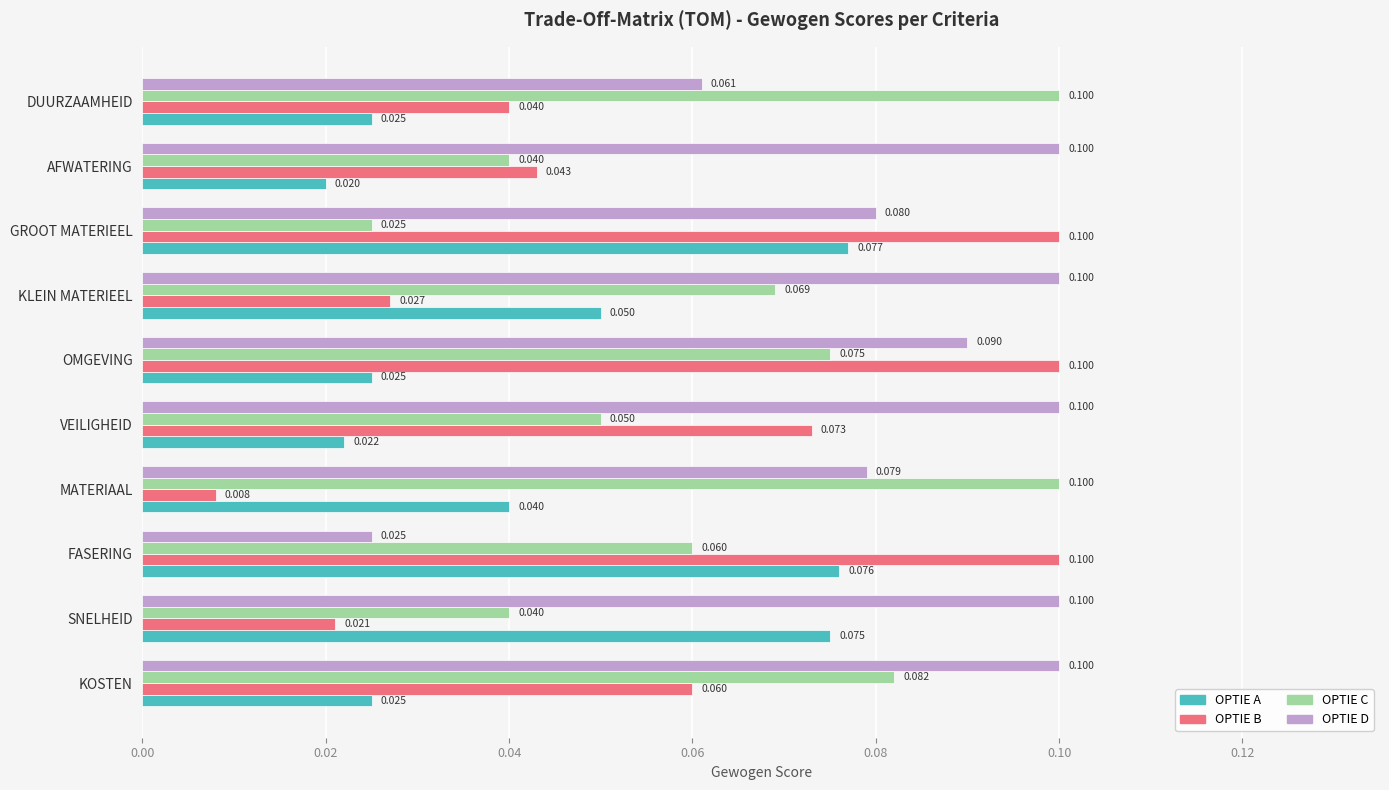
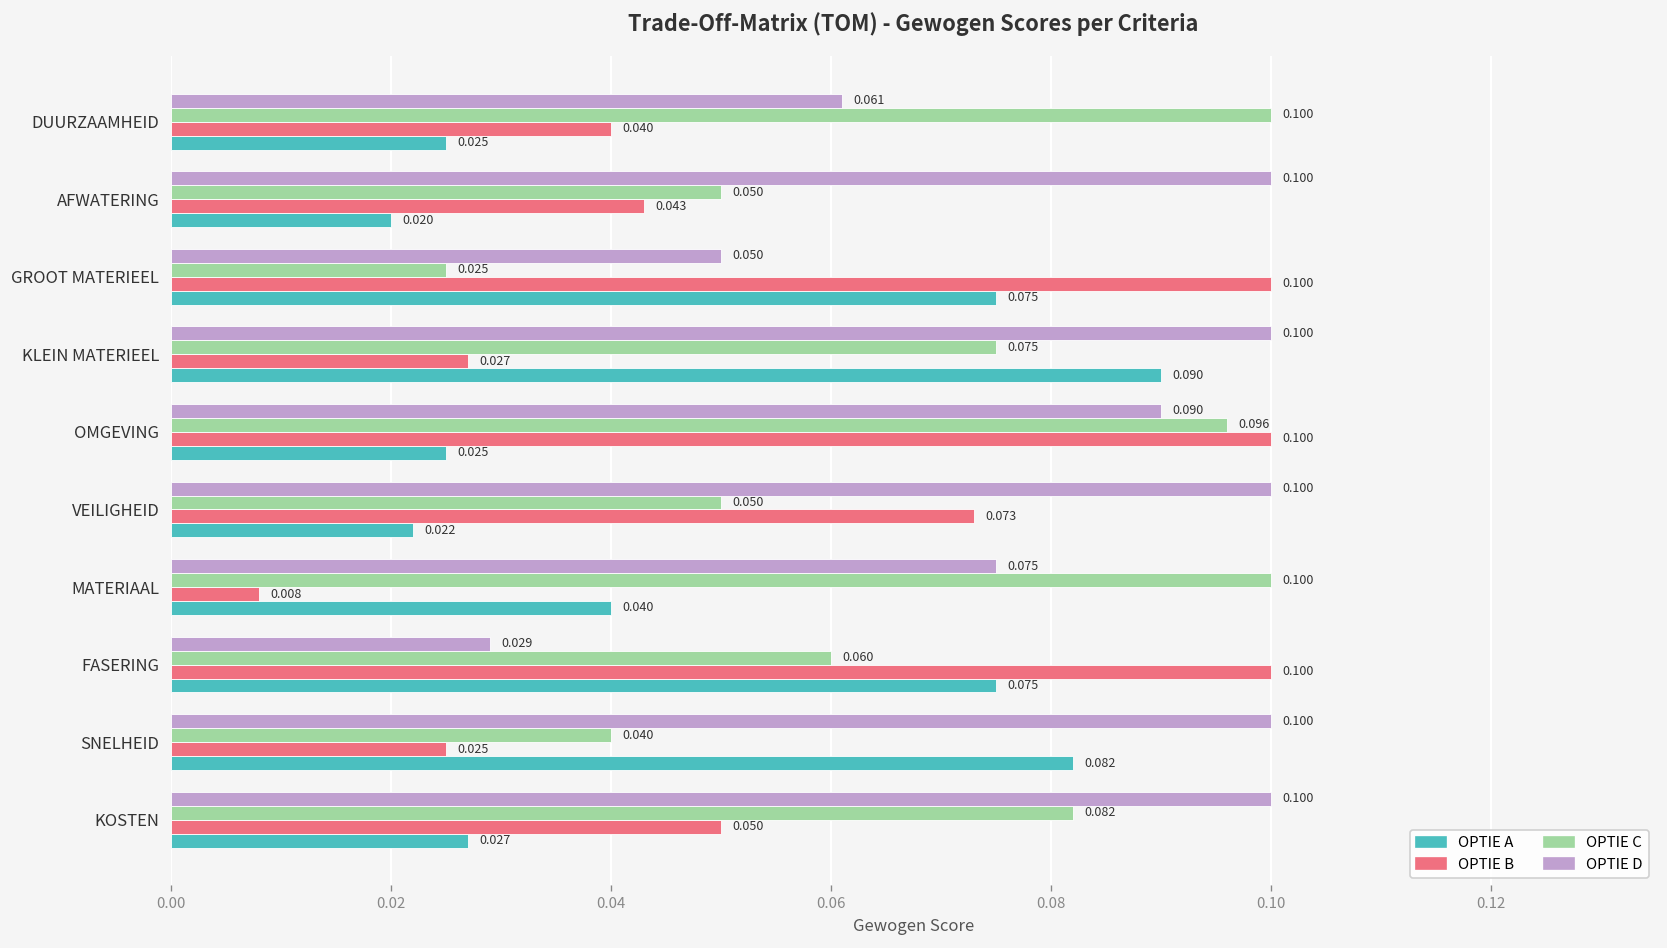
OPTIE C, AFWATERING: 0.040 -> 0.050
OPTIE D, GROOT MATERIEEL: 0.080 -> 0.050
OPTIE A, GROOT MATERIEEL: 0.077 -> 0.075
OPTIE C, KLEIN MATERIEEL: 0.069 -> 0.075
OPTIE A, KLEIN MATERIEEL: 0.050 -> 0.090
OPTIE C, OMGEVING: 0.075 -> 0.096
OPTIE D, MATERIAAL: 0.079 -> 0.075
OPTIE D, FASERING: 0.025 -> 0.029
OPTIE A, FASERING: 0.076 -> 0.075
OPTIE B, SNELHEID: 0.021 -> 0.025
OPTIE A, SNELHEID: 0.075 -> 0.082
OPTIE B, KOSTEN: 0.060 -> 0.050
OPTIE A, KOSTEN: 0.025 -> 0.027
